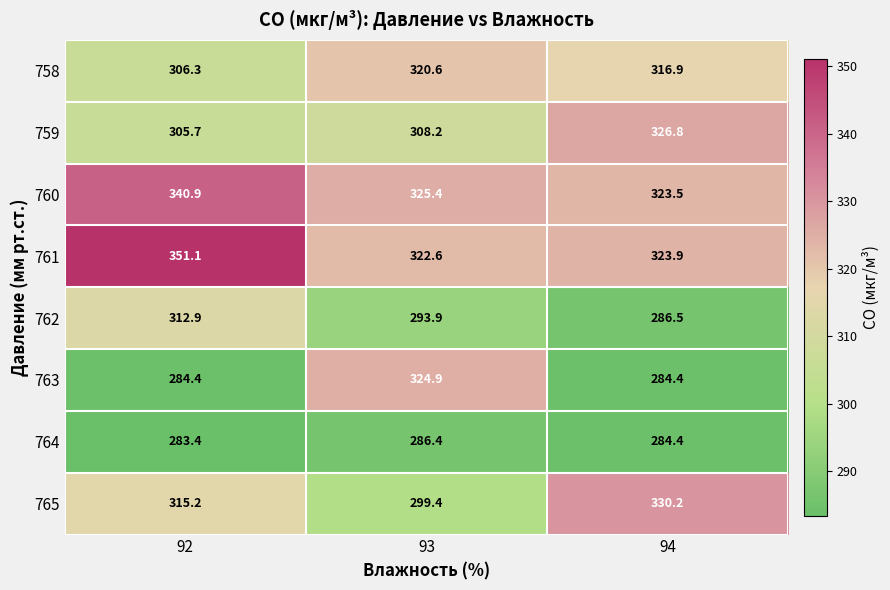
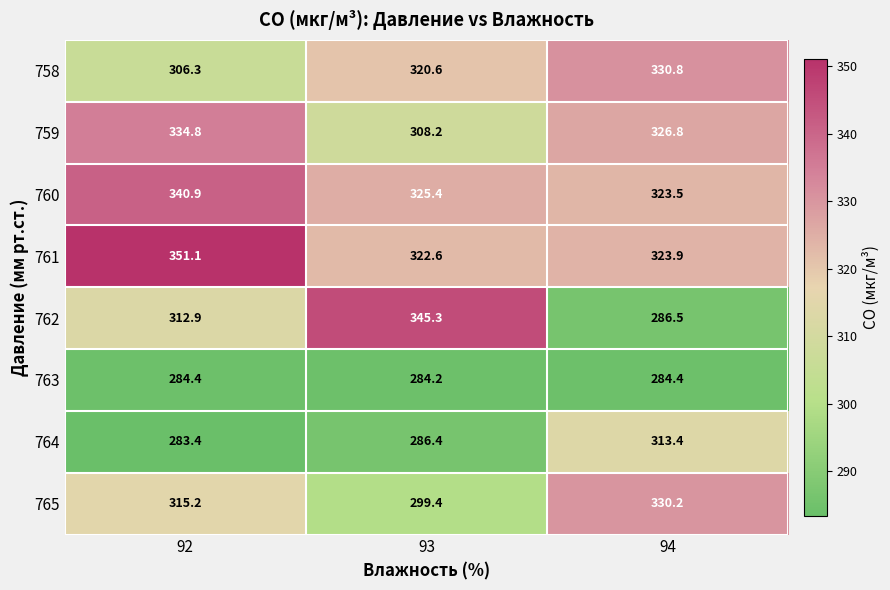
758, 94: 316.9 -> 330.8
759, 92: 305.7 -> 334.8
762, 93: 293.9 -> 345.3
763, 93: 324.9 -> 284.2
764, 94: 284.4 -> 313.4
